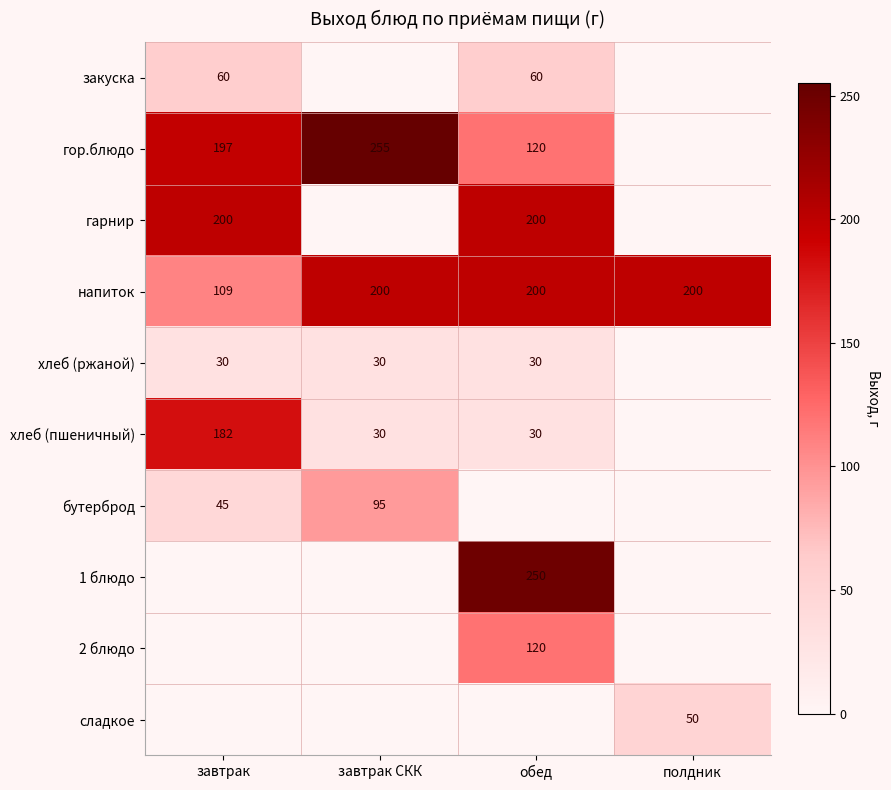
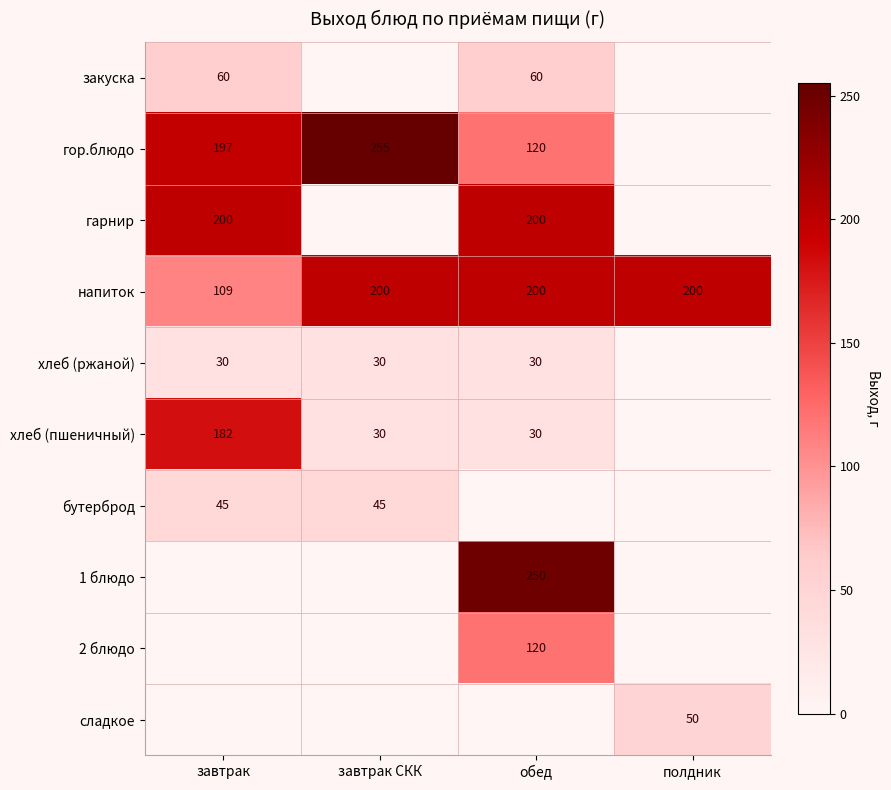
бутерброд, завтрак СКК: 95 -> 45
